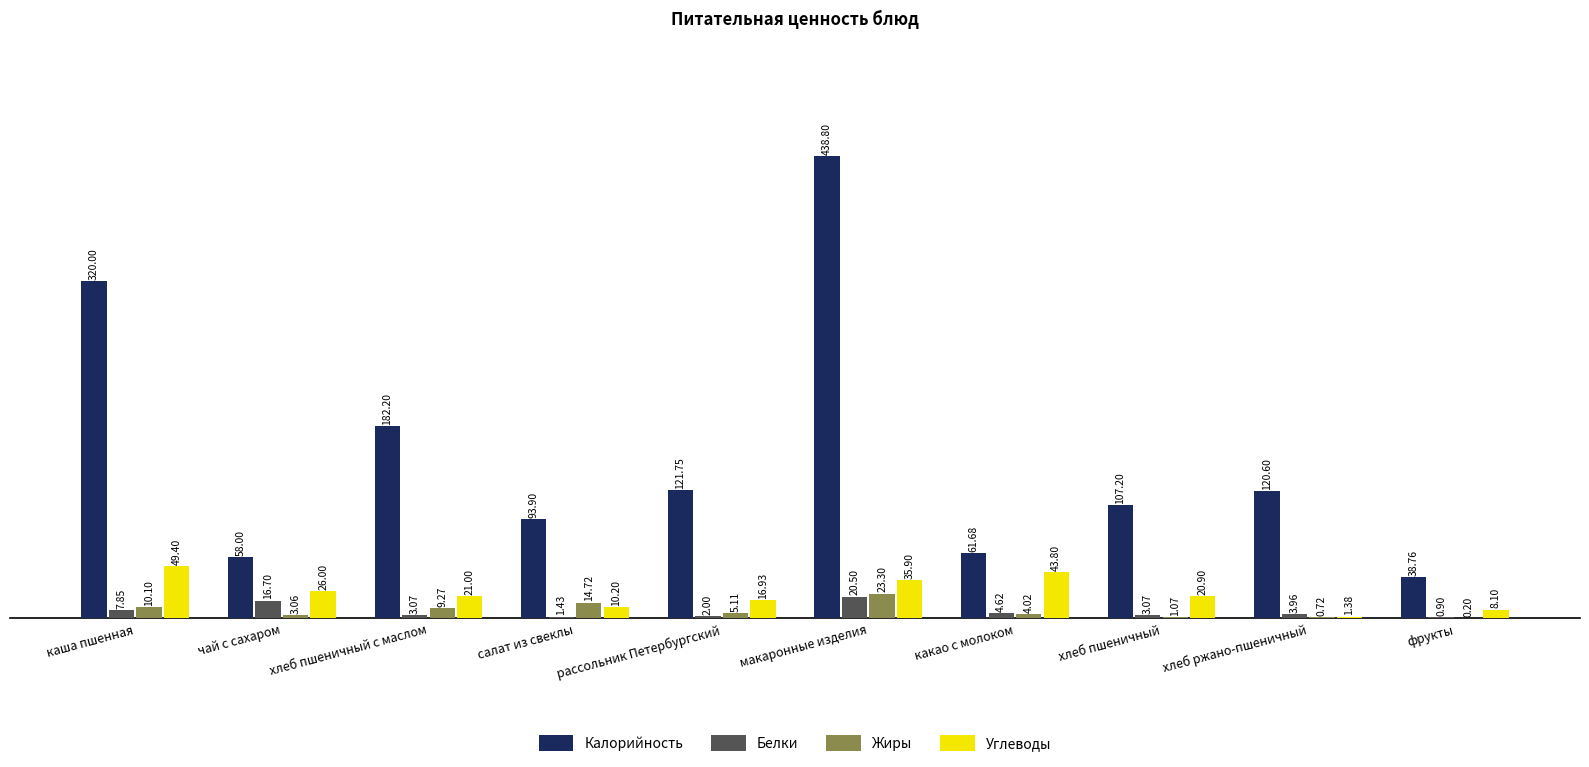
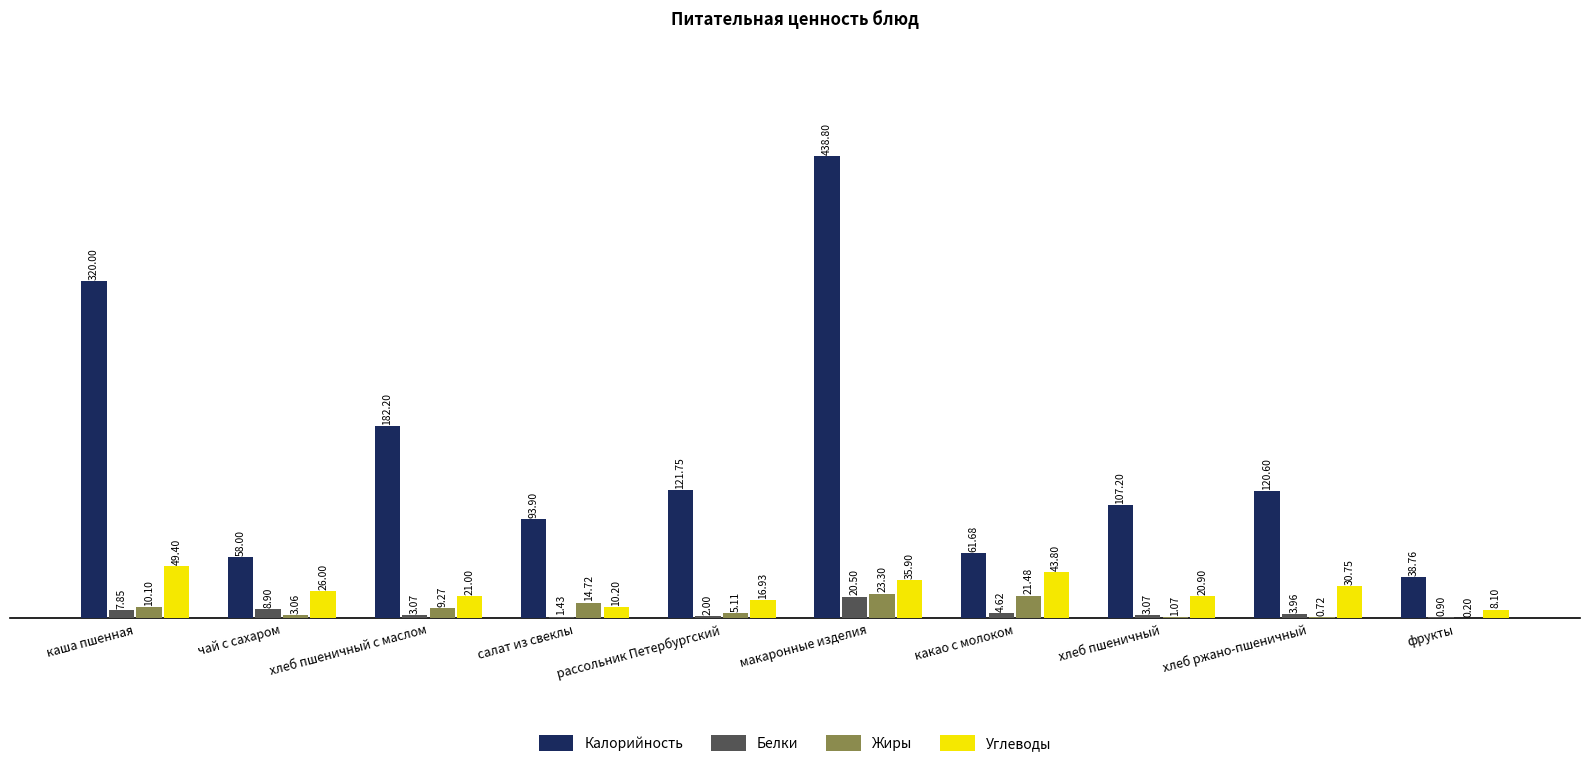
Белки, чай с сахаром: 16.70 -> 8.90
Жиры, какао с молоком: 4.02 -> 21.48
Углеводы, хлеб ржано-пшеничный: 1.38 -> 30.75
